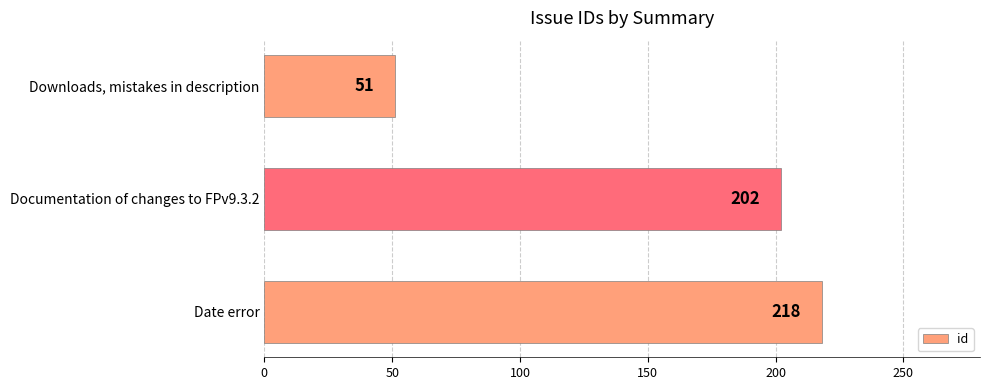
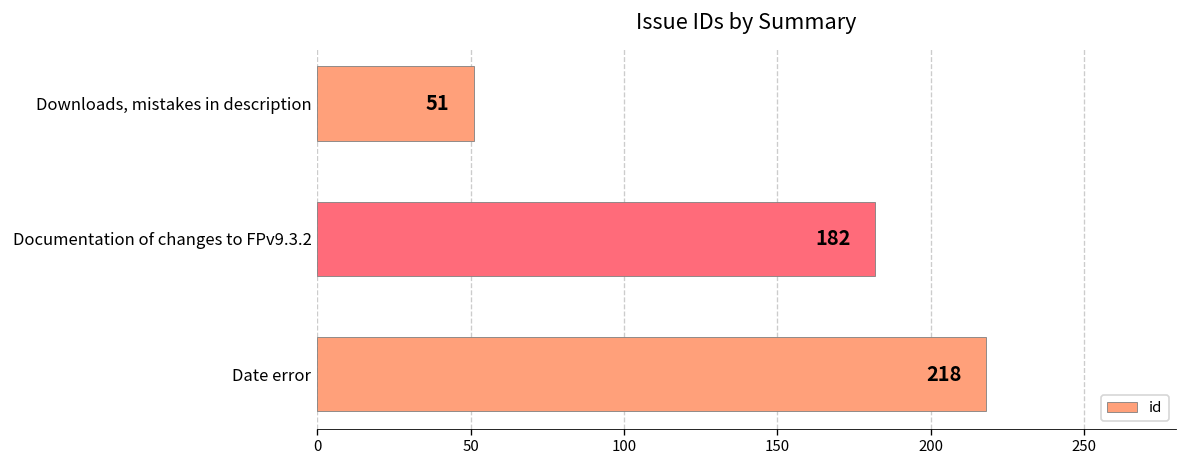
Documentation of changes to FPv9.3.2: 202 -> 182
